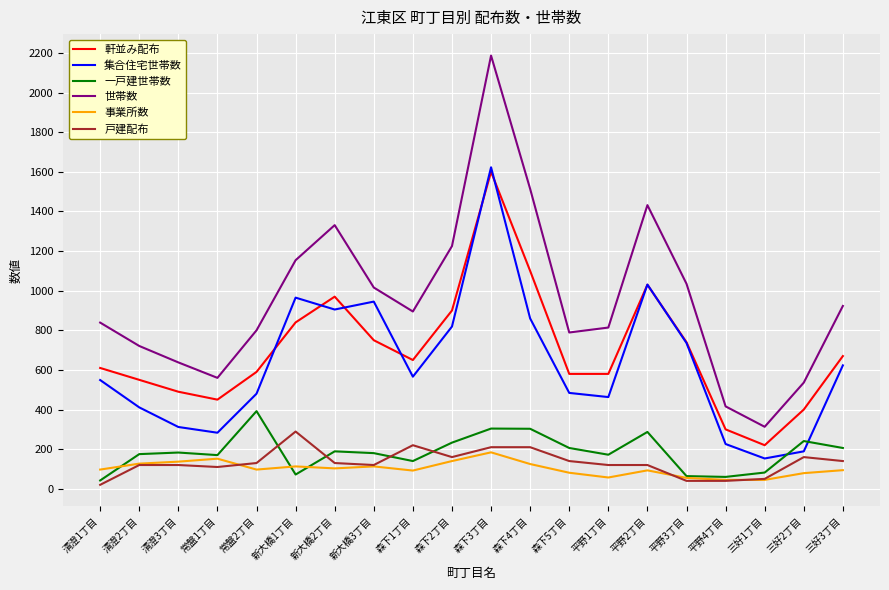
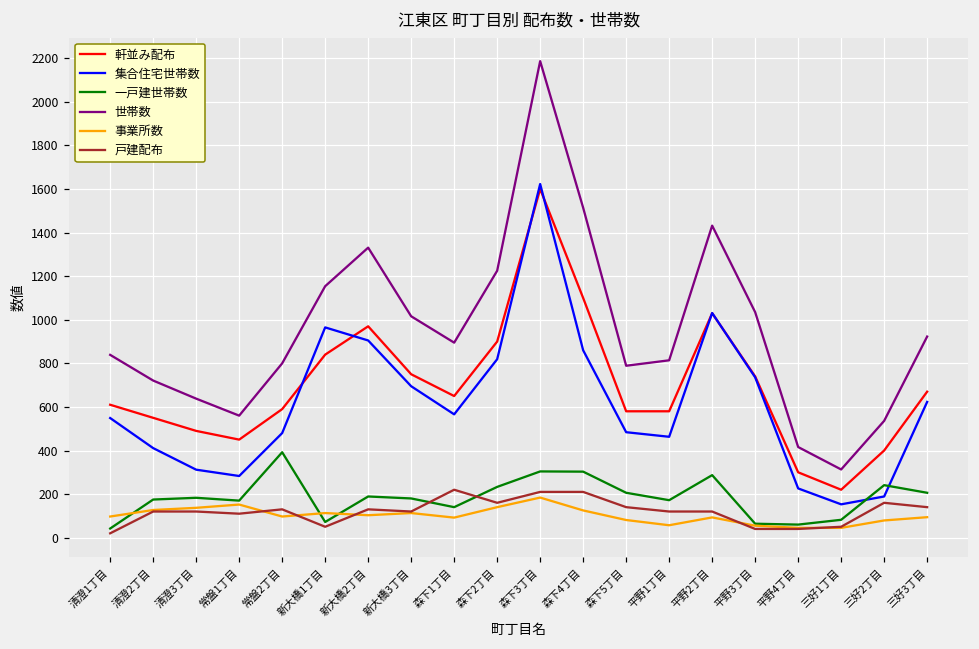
戸建配布, 新大橋1丁目: 290 -> 50
集合住宅世帯数, 新大橋3丁目: 950 -> 700
